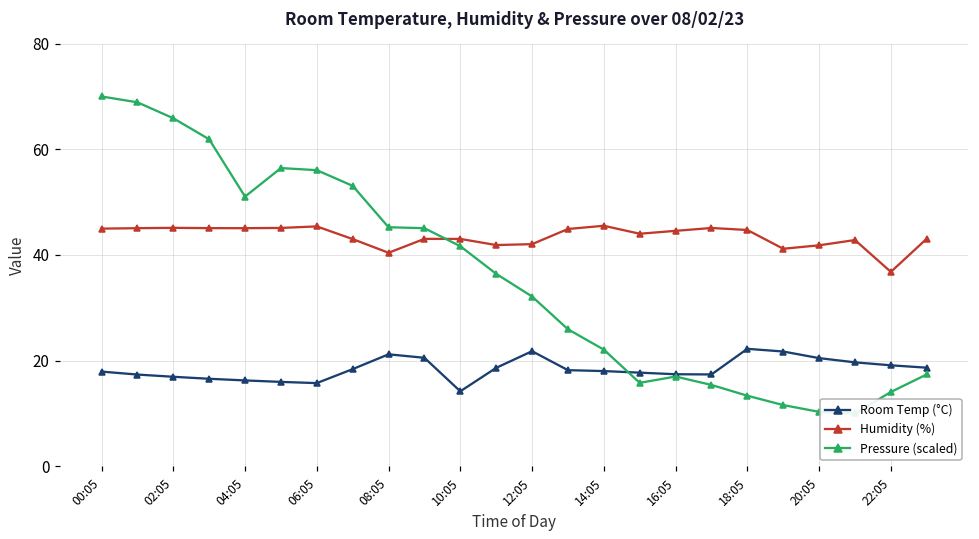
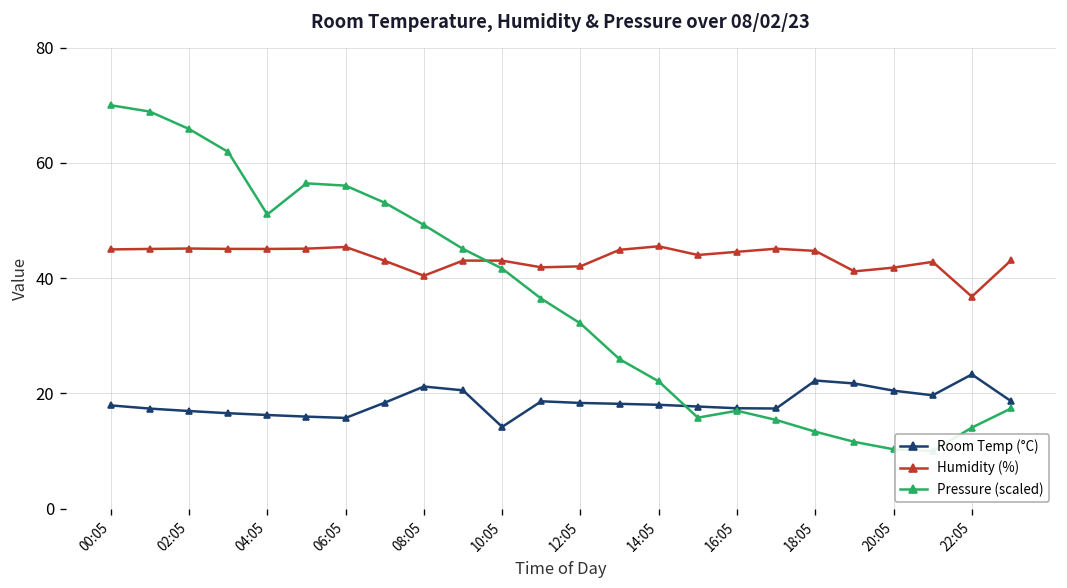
Pressure (scaled), 08:05: 45 -> 49
Room Temp (°C), 12:05: 22 -> 18
Room Temp (°C), 22:05: 19 -> 23
